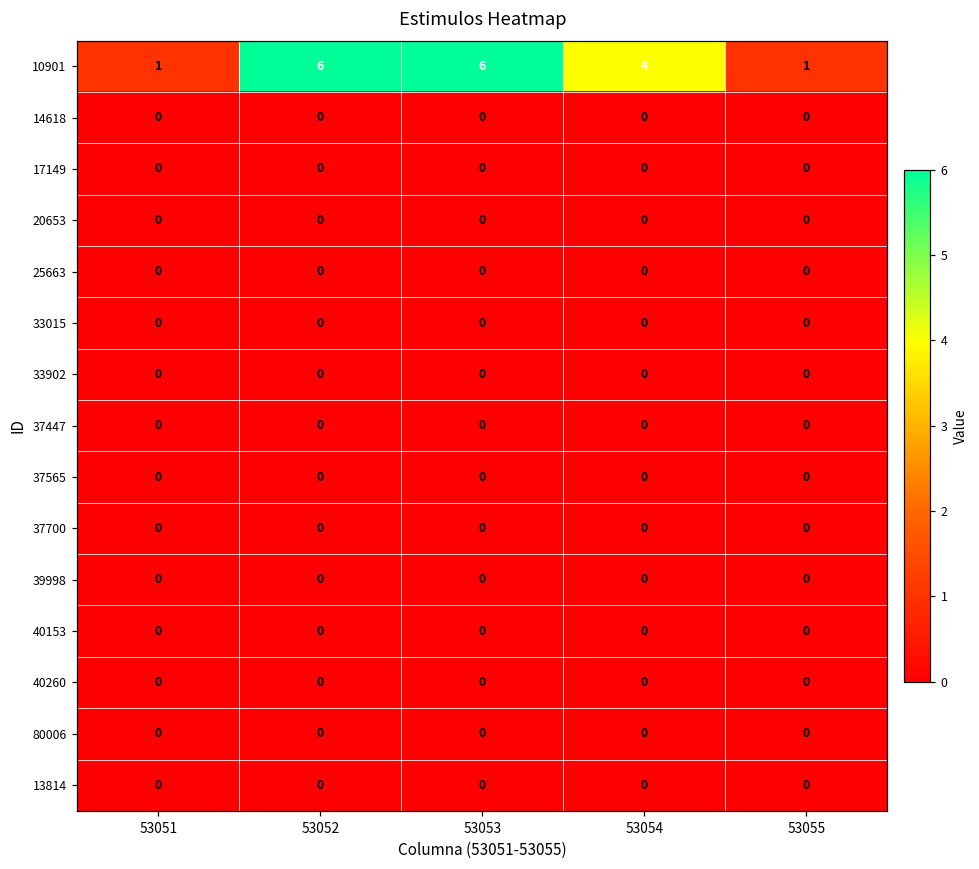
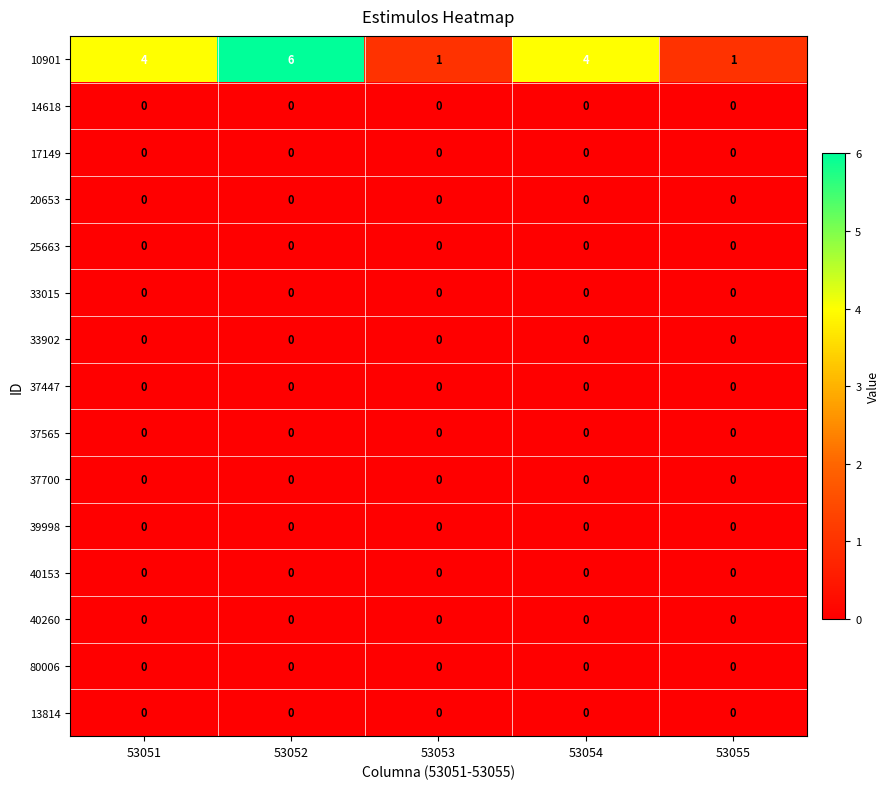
10901, 53051: 1 -> 4
10901, 53053: 6 -> 1
